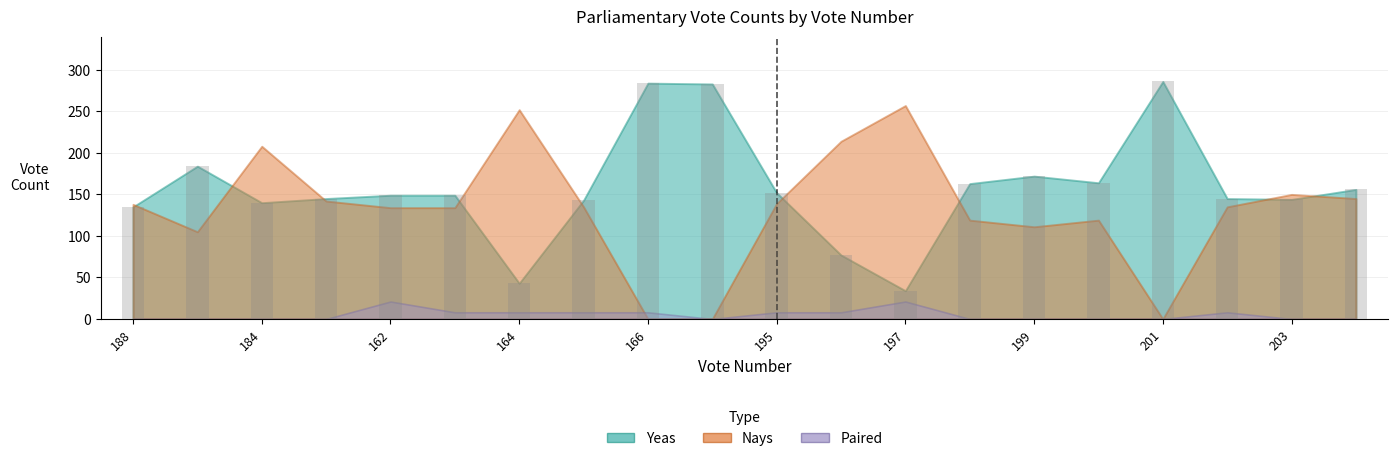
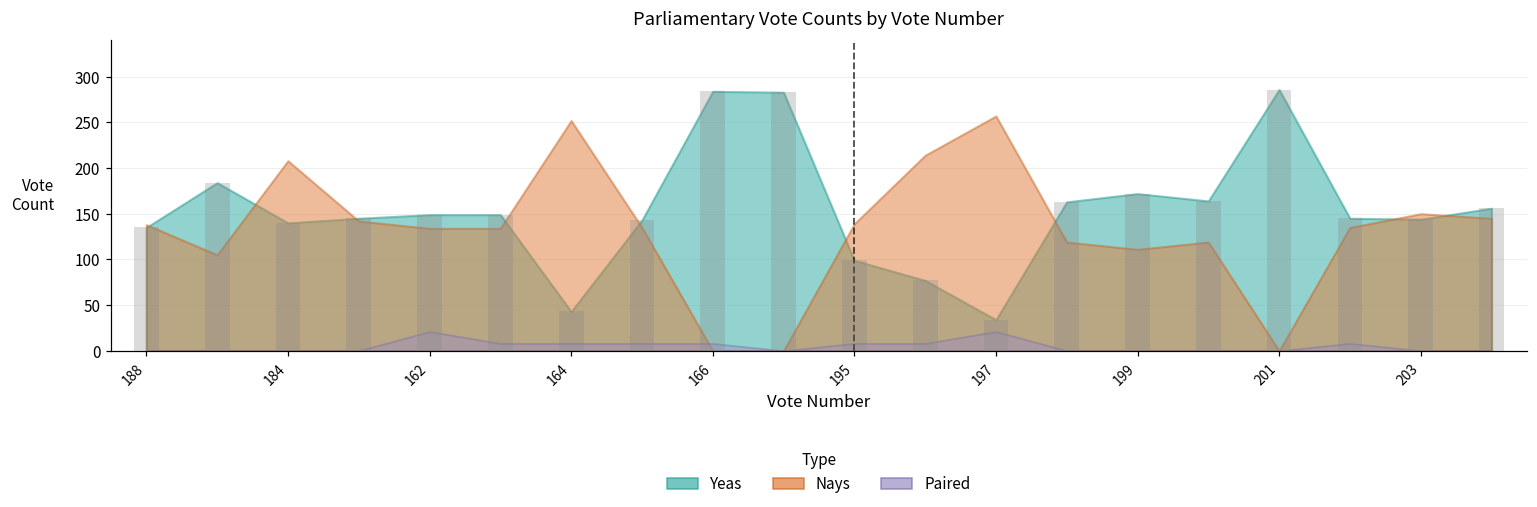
Yeas, 195: 150 -> 100
